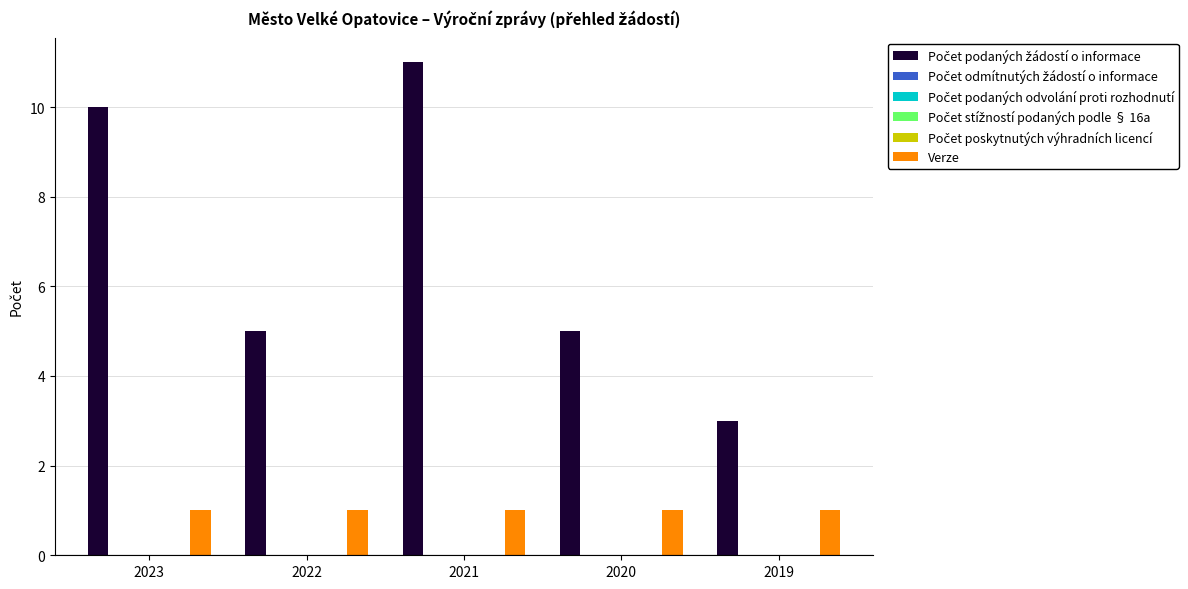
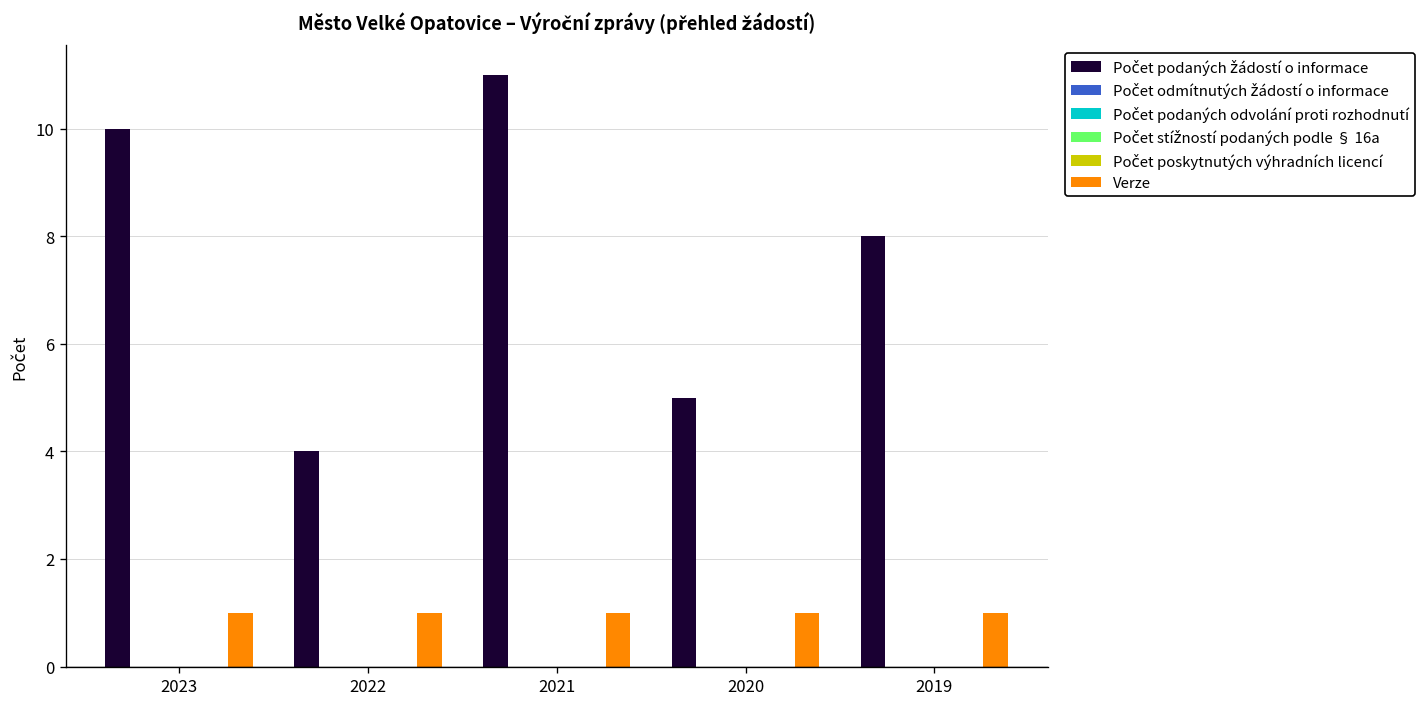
Počet podaných žádostí o informace, 2022: 5 -> 4
Počet podaných žádostí o informace, 2019: 3 -> 8
